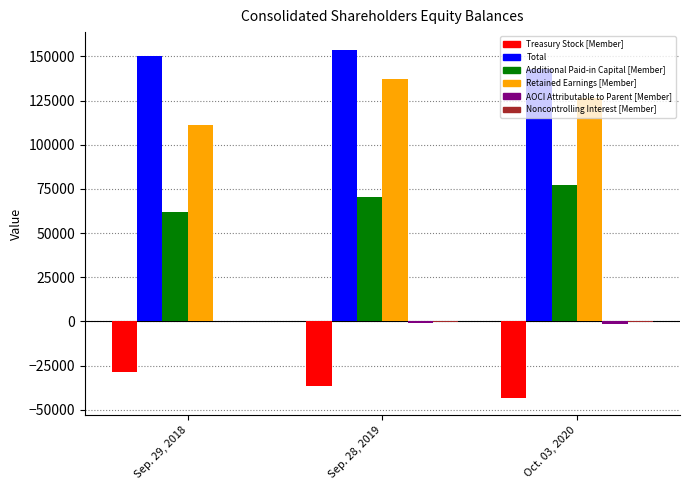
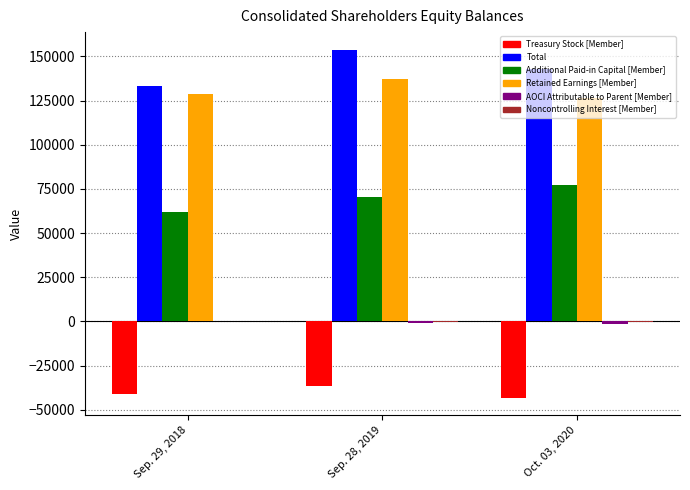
Treasury Stock [Member], Sep. 29, 2018: -29000 -> -41000
Total, Sep. 29, 2018: 150000 -> 133000
Retained Earnings [Member], Sep. 29, 2018: 111000 -> 129000
